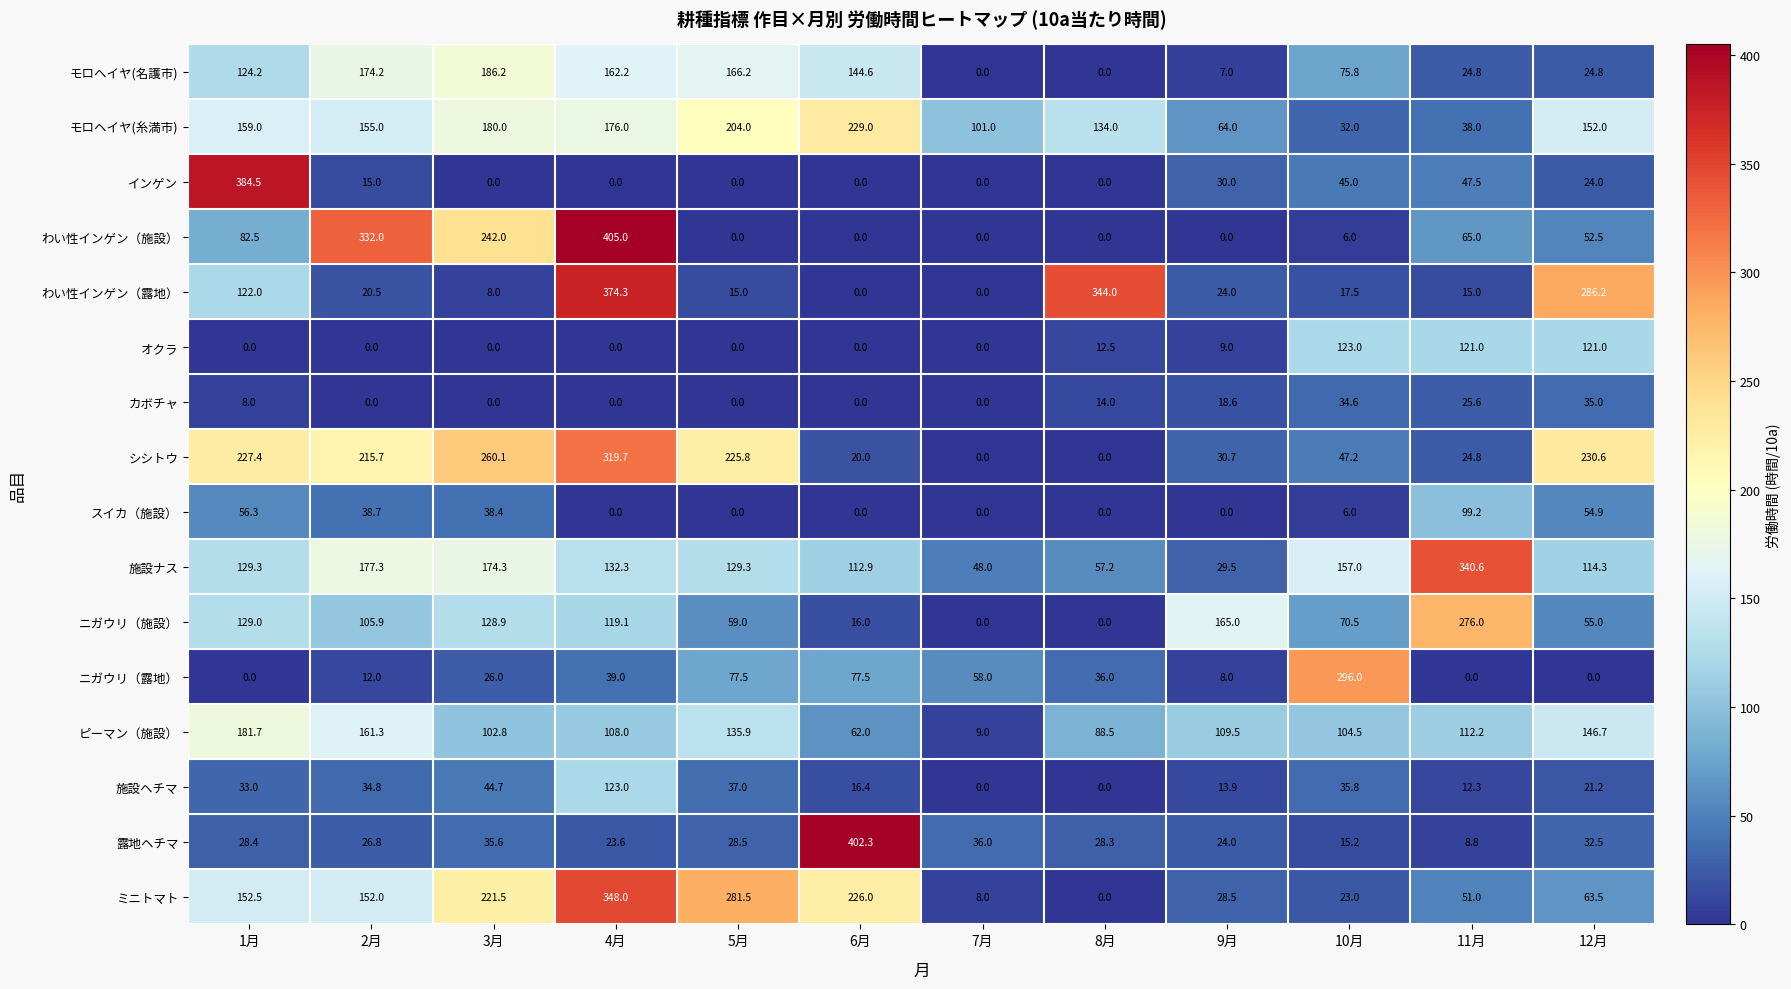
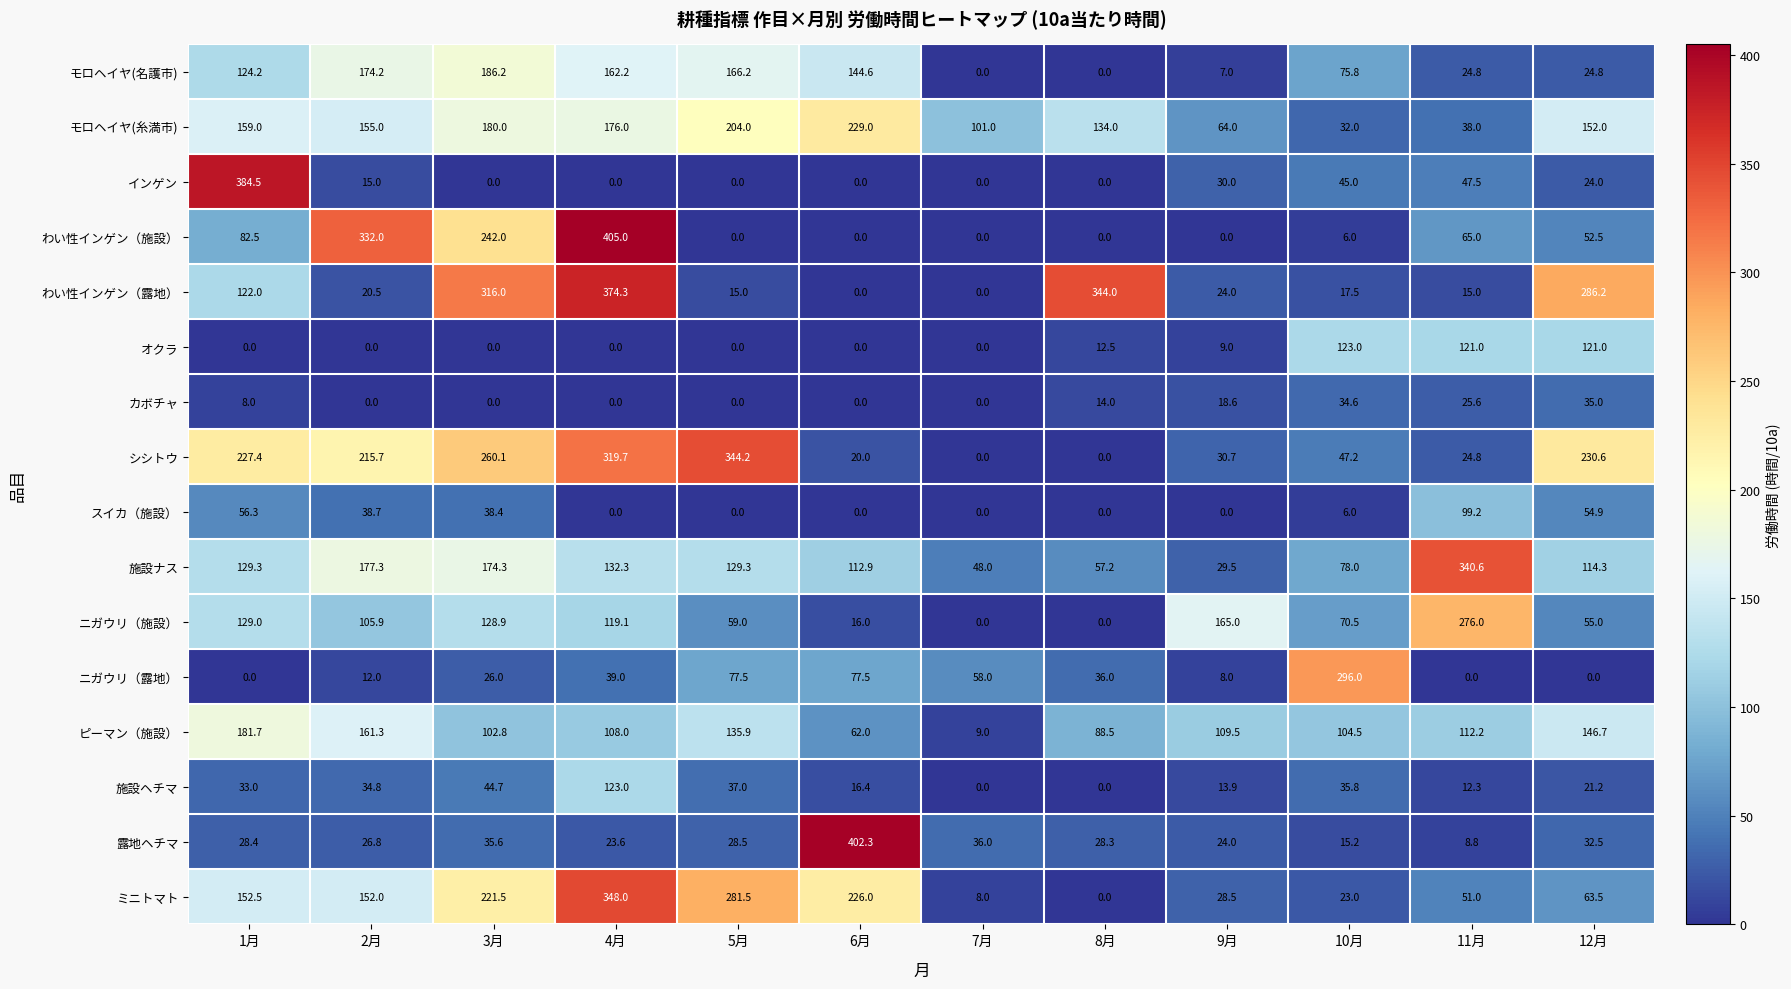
わい性インゲン（露地）, 3月: 8.0 -> 316.0
シシトウ, 5月: 225.8 -> 344.2
施設ナス, 10月: 157.0 -> 78.0
